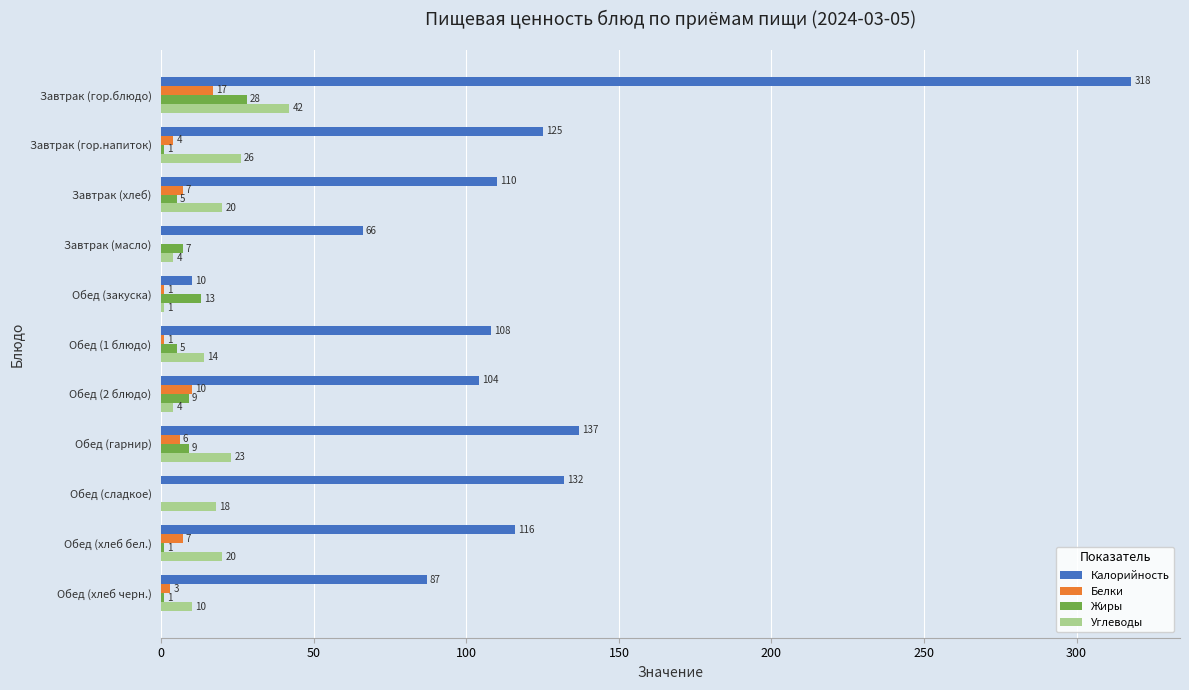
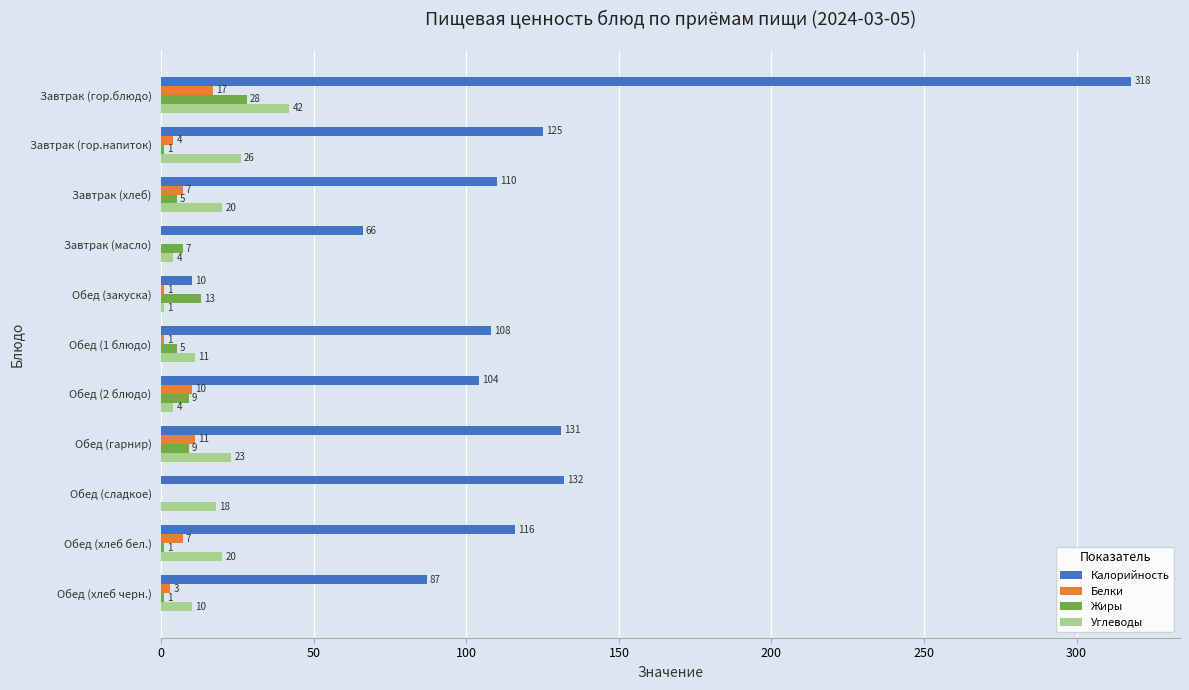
Углеводы, Обед (1 блюдо): 14 -> 11
Калорийность, Обед (гарнир): 137 -> 131
Белки, Обед (гарнир): 6 -> 11
